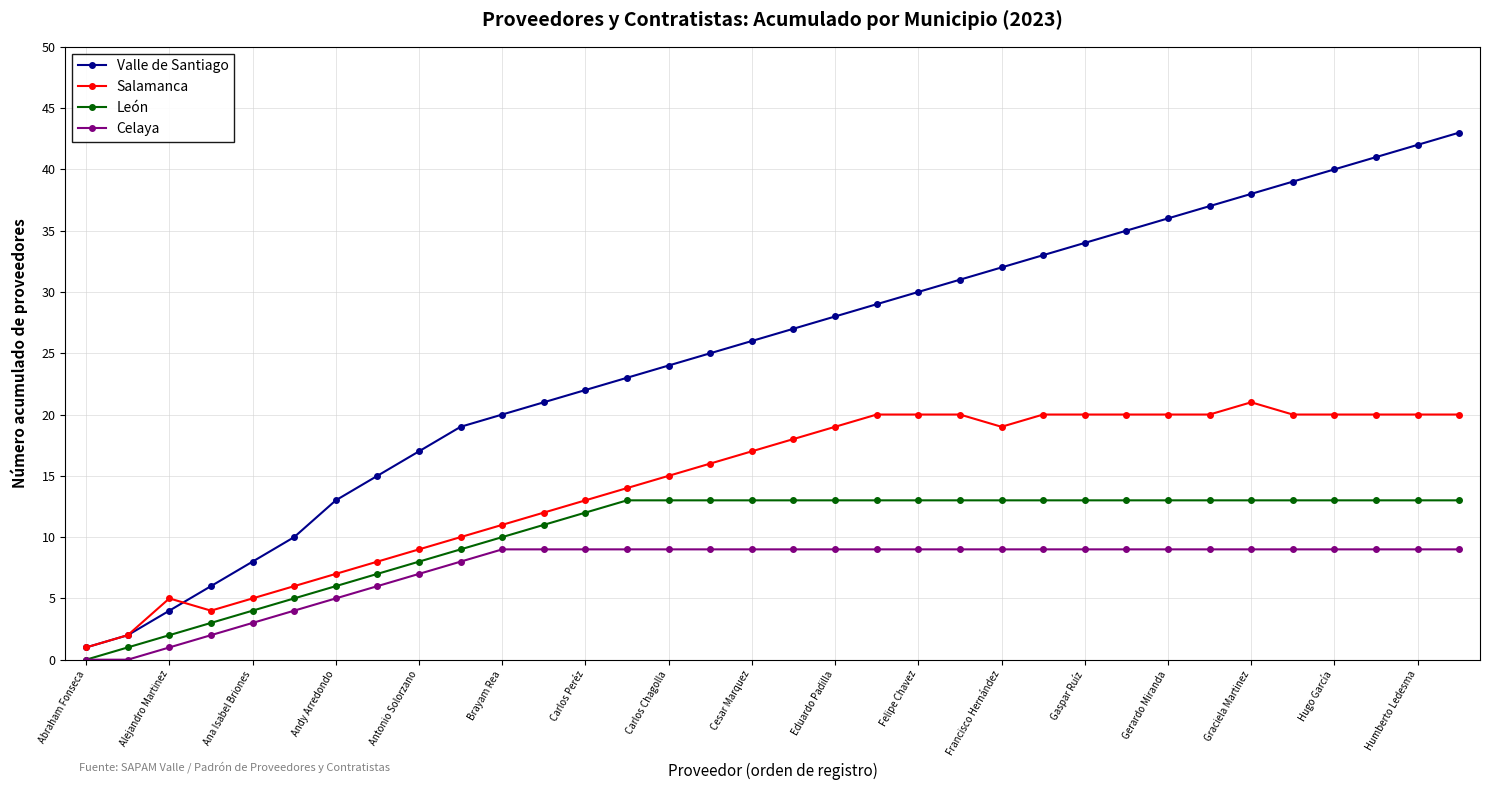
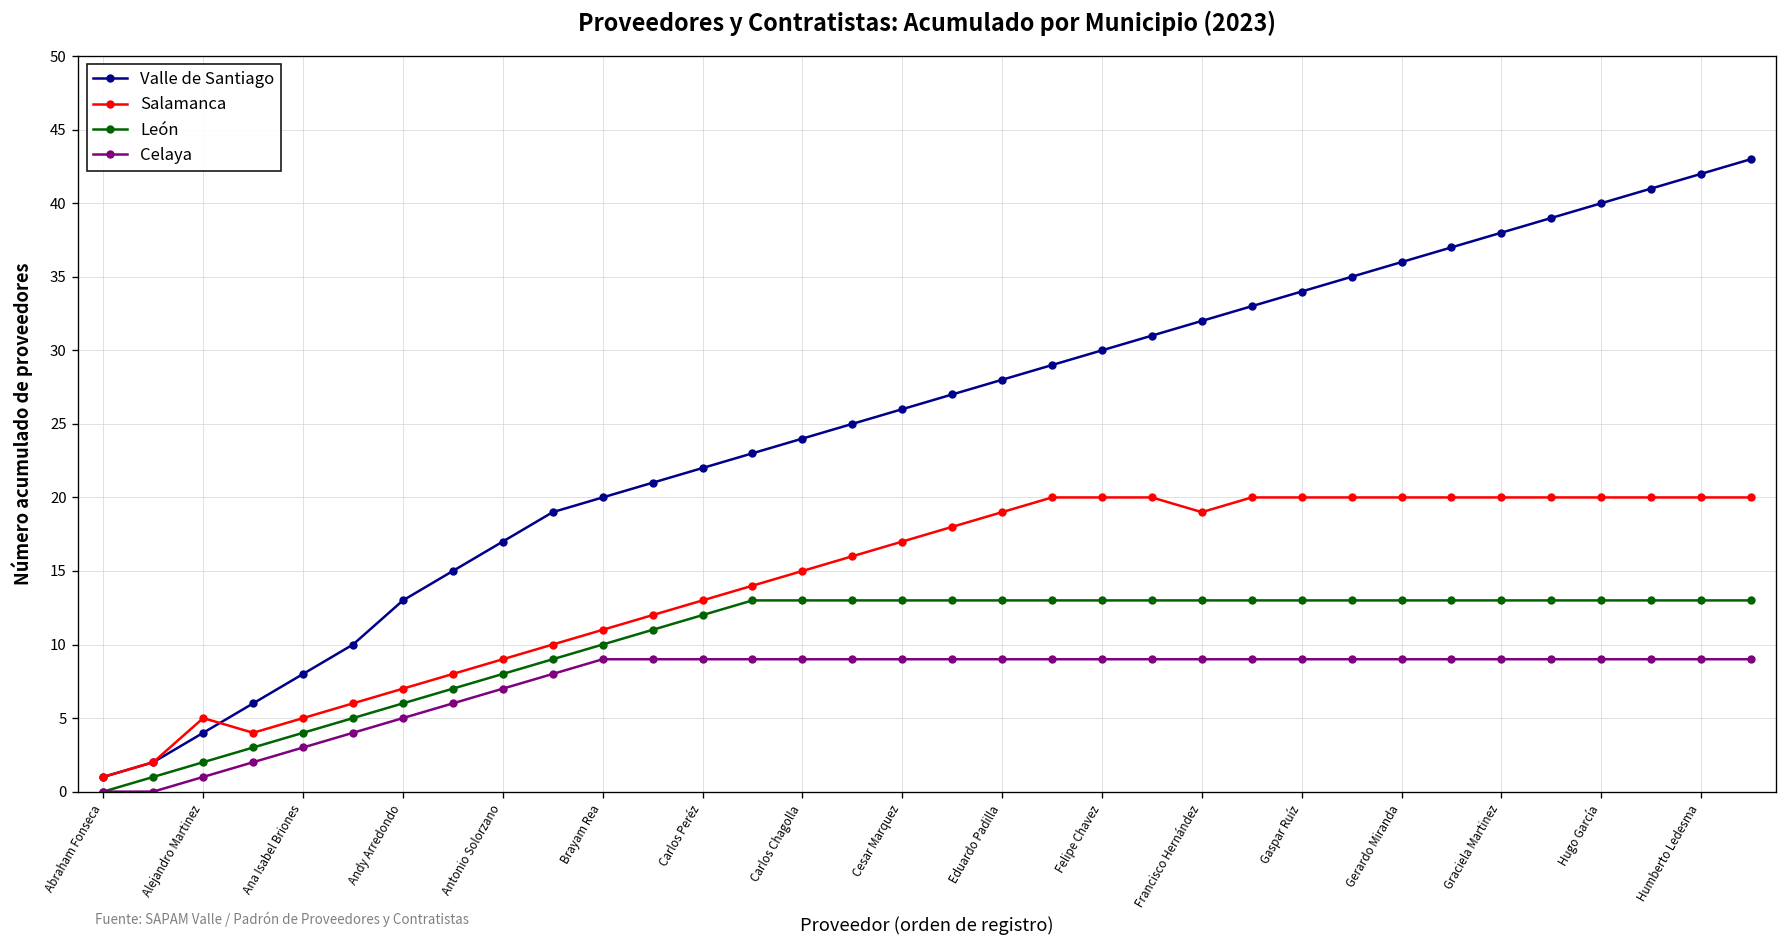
Salamanca, Graciela Martinez: 21 -> 20
